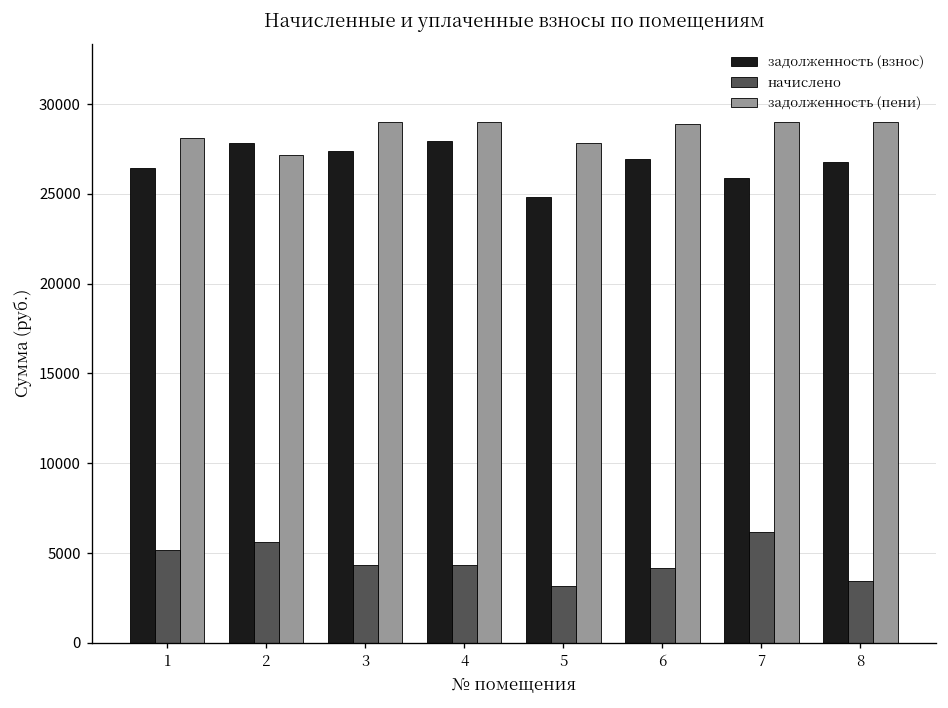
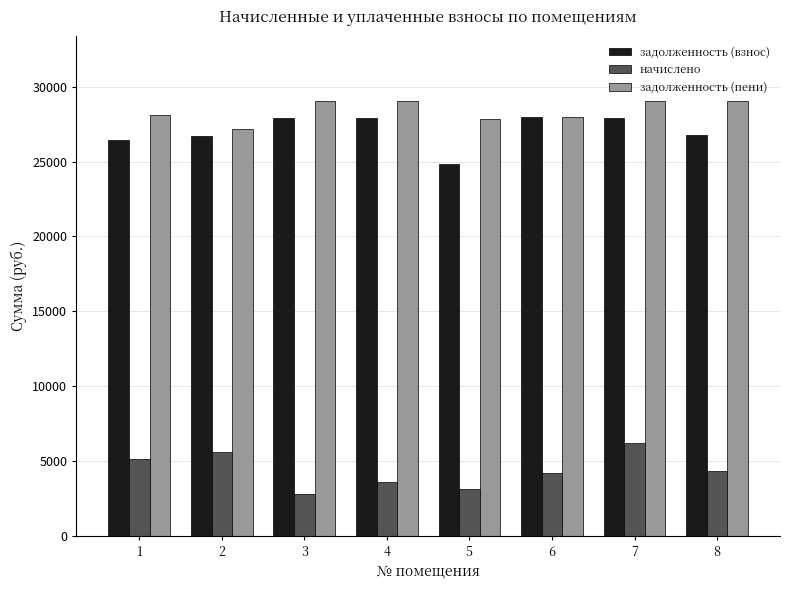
задолженность (взнос), 2: 27800 -> 26700
задолженность (взнос), 3: 27400 -> 27900
начислено, 3: 4300 -> 2800
начислено, 4: 4300 -> 3600
задолженность (взнос), 6: 27000 -> 28000
задолженность (пени), 6: 28900 -> 28000
задолженность (взнос), 7: 25900 -> 27900
начислено, 8: 3400 -> 4300
